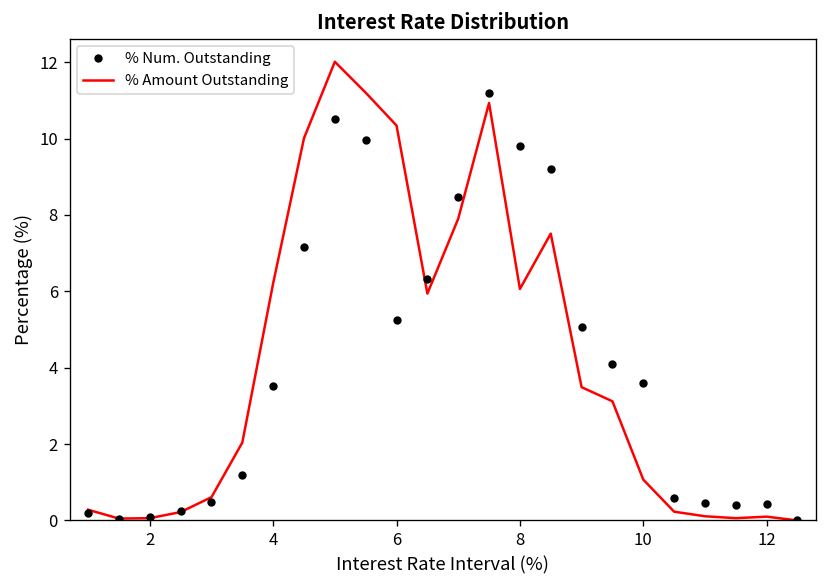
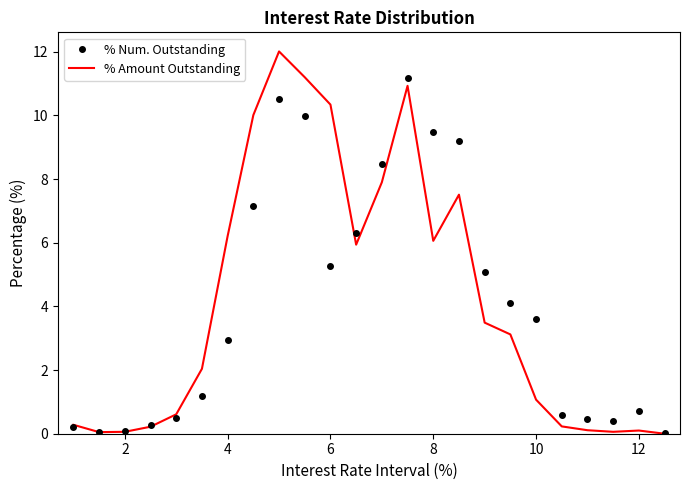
% Num. Outstanding, 4: 3.5 -> 3.0
% Num. Outstanding, 8: 9.8 -> 9.5
% Num. Outstanding, 12: 0.4 -> 0.7
